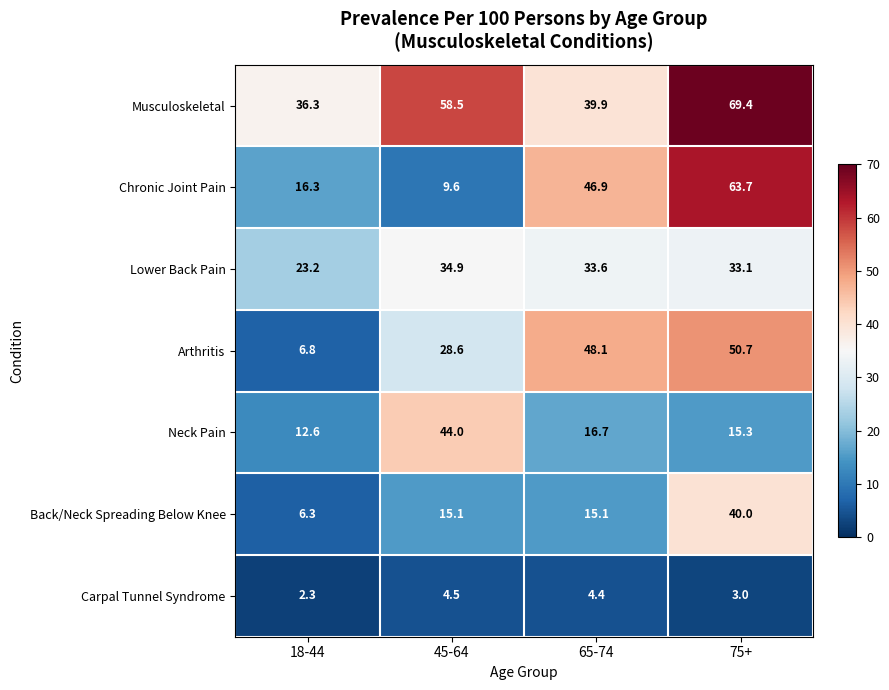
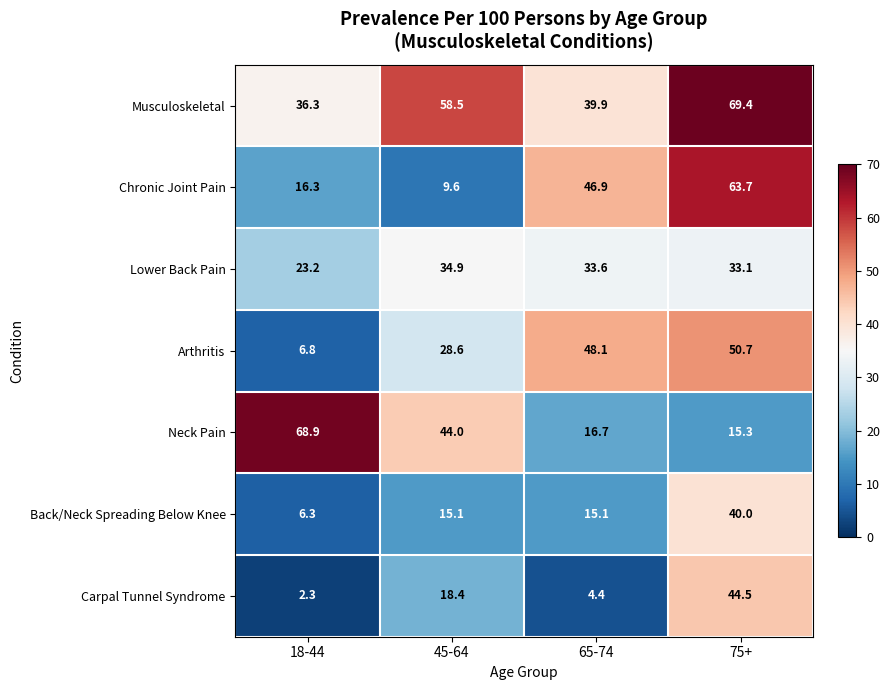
Neck Pain, 18-44: 12.6 -> 68.9
Carpal Tunnel Syndrome, 45-64: 4.5 -> 18.4
Carpal Tunnel Syndrome, 75+: 3.0 -> 44.5
